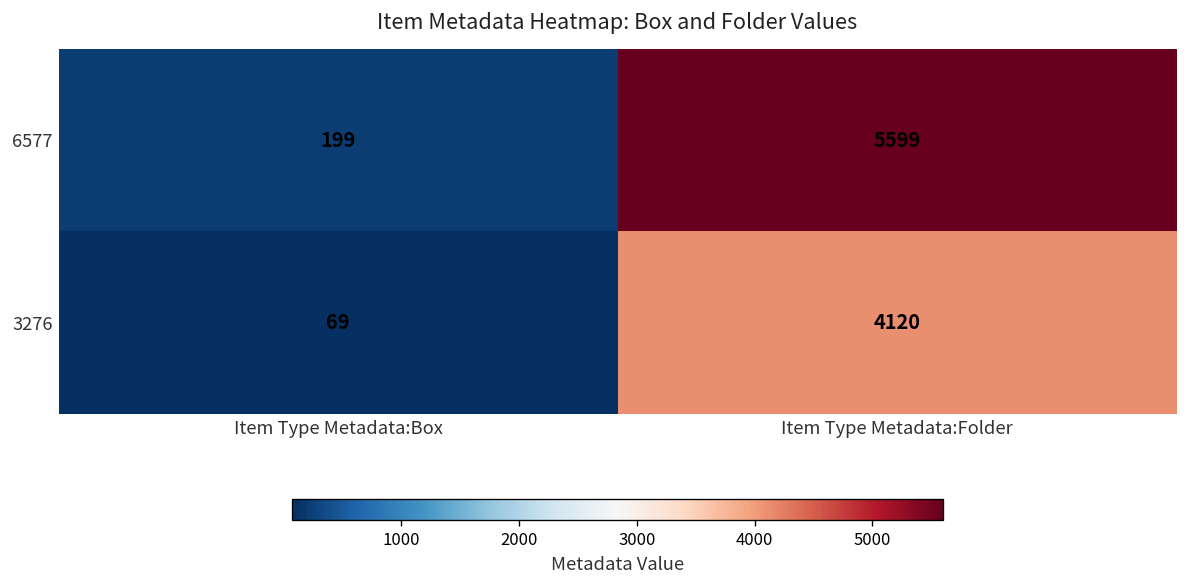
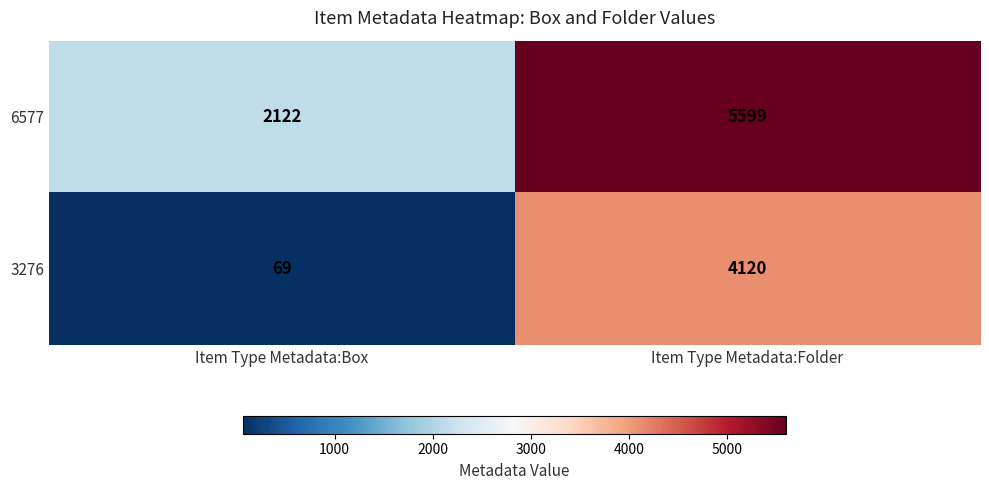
6577, Item Type Metadata:Box: 199 -> 2122
